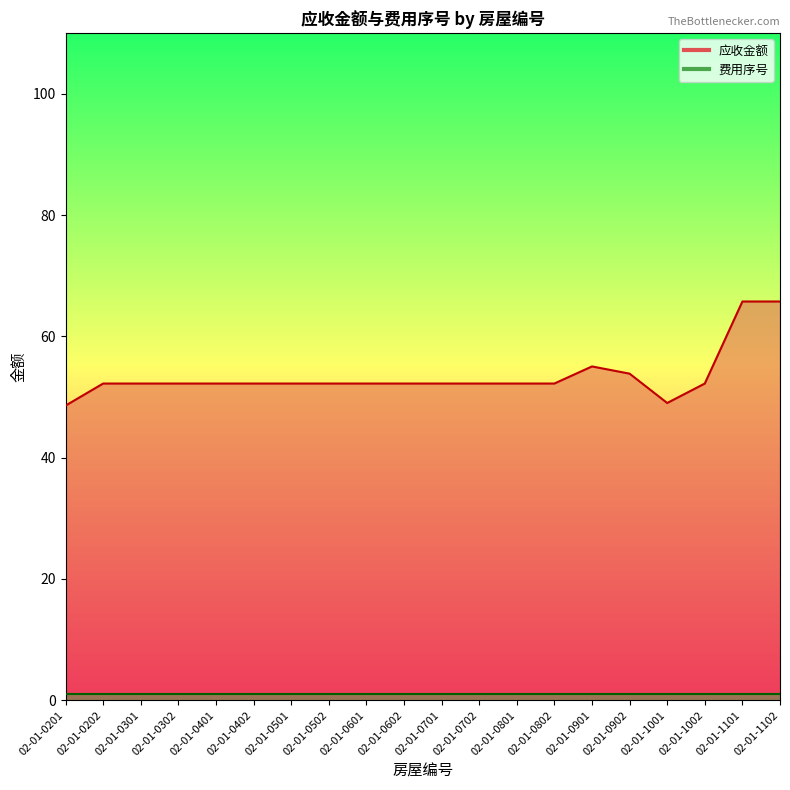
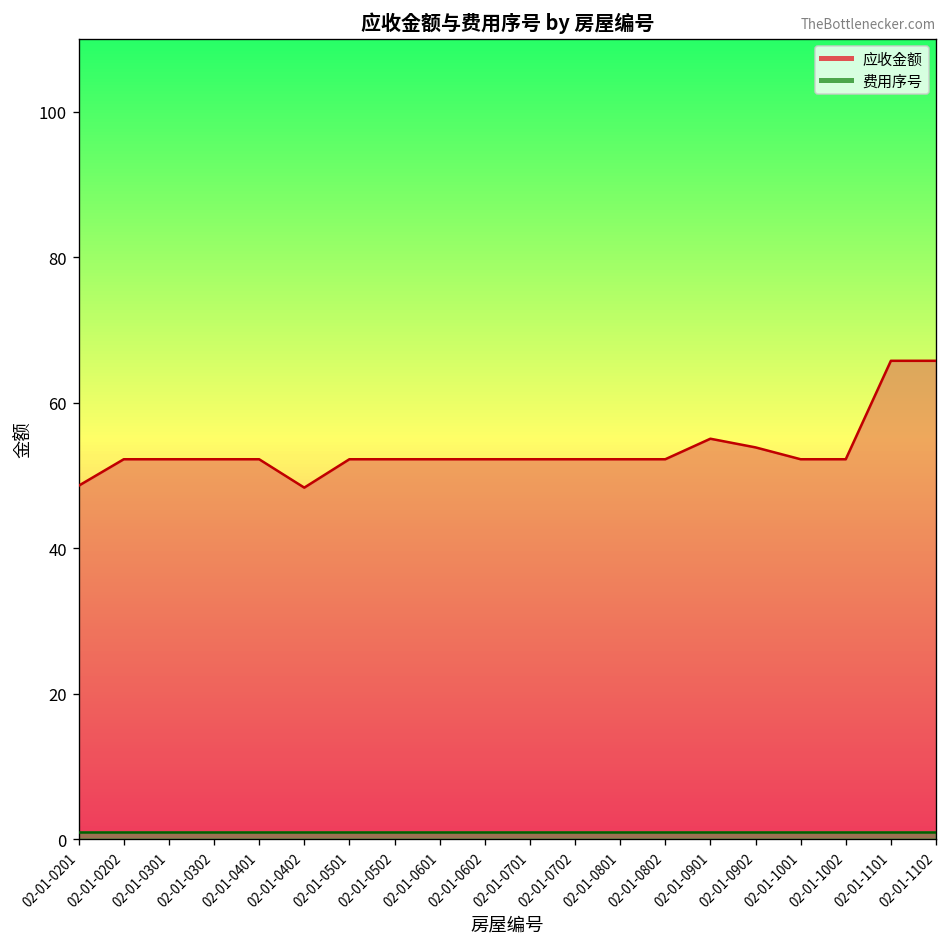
应收金额, 02-01-0402: 52 -> 48
应收金额, 02-01-1001: 49 -> 52
